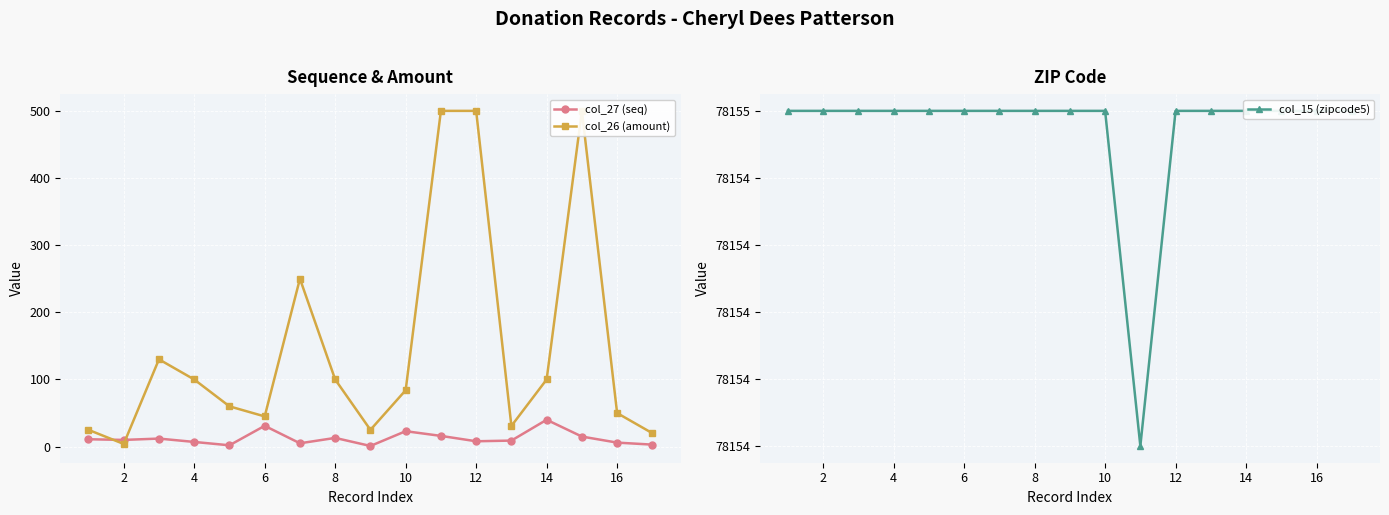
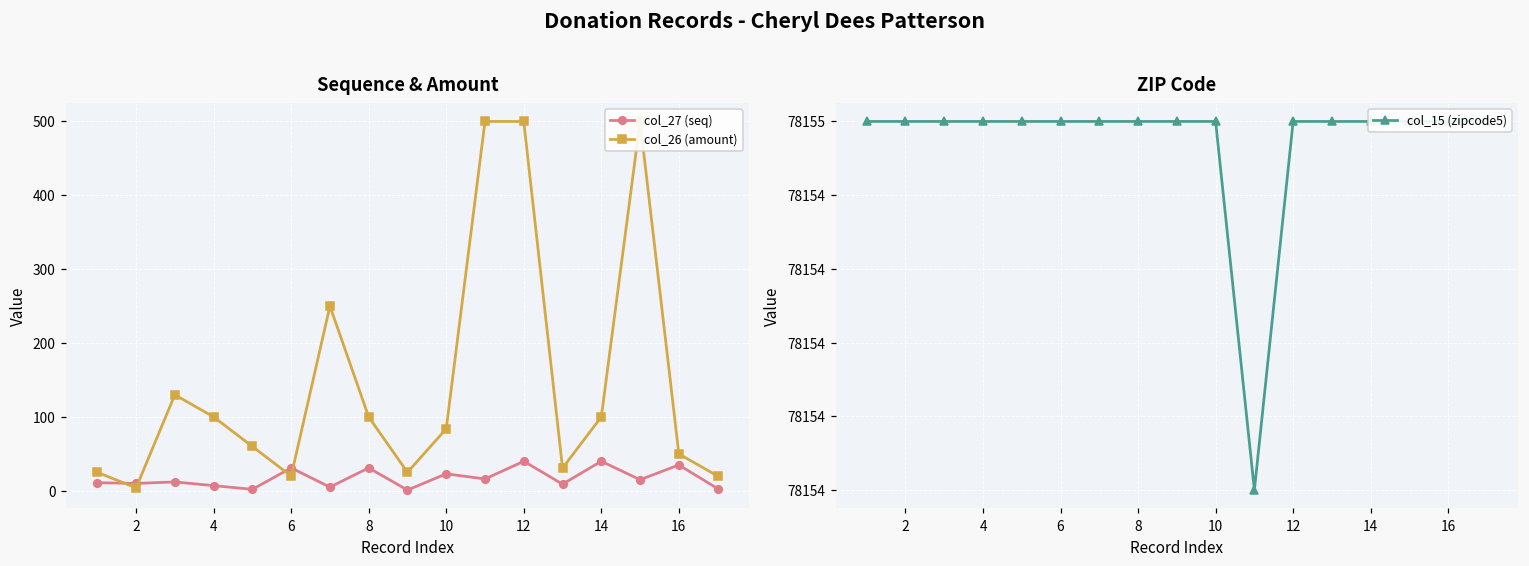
Sequence & Amount, col_26 (amount), 6: 50 -> 20
Sequence & Amount, col_27 (seq), 8: 10 -> 30
Sequence & Amount, col_27 (seq), 12: 10 -> 40
Sequence & Amount, col_27 (seq), 16: 10 -> 40
